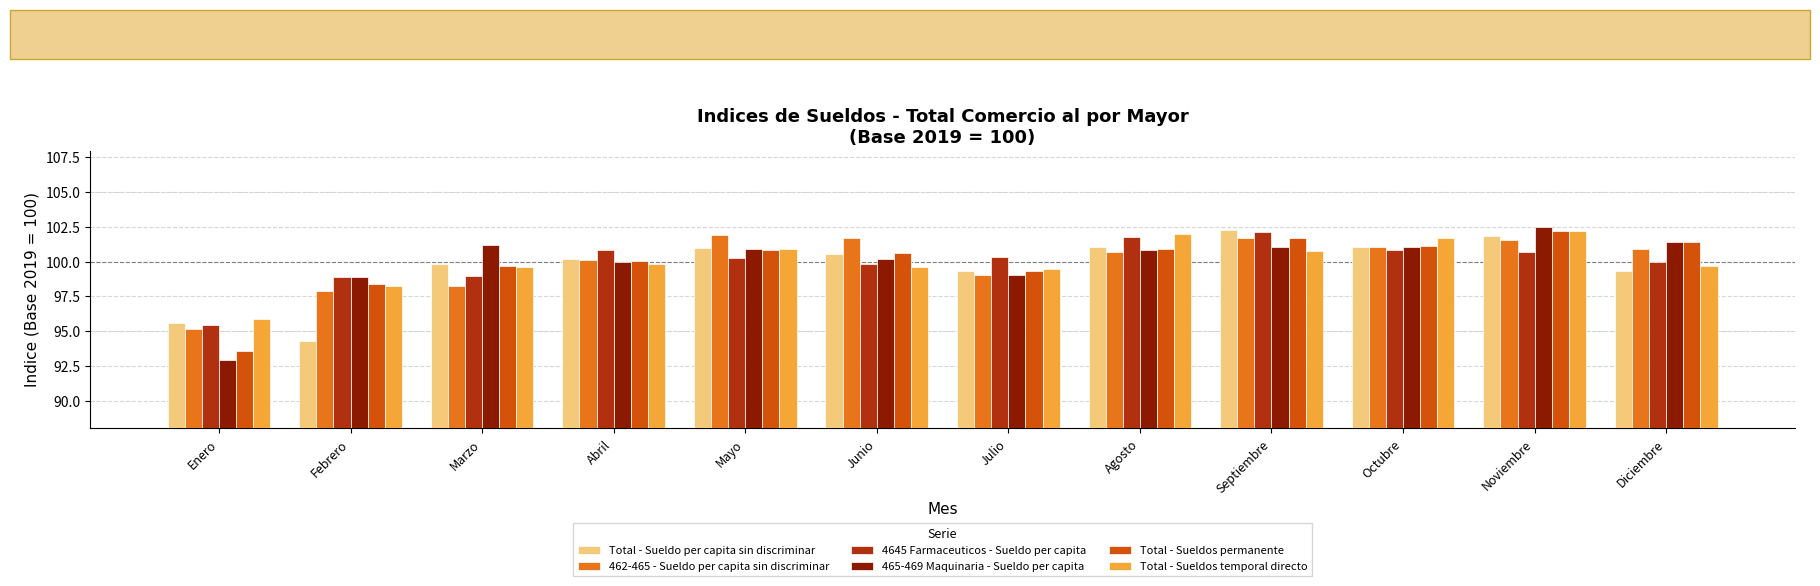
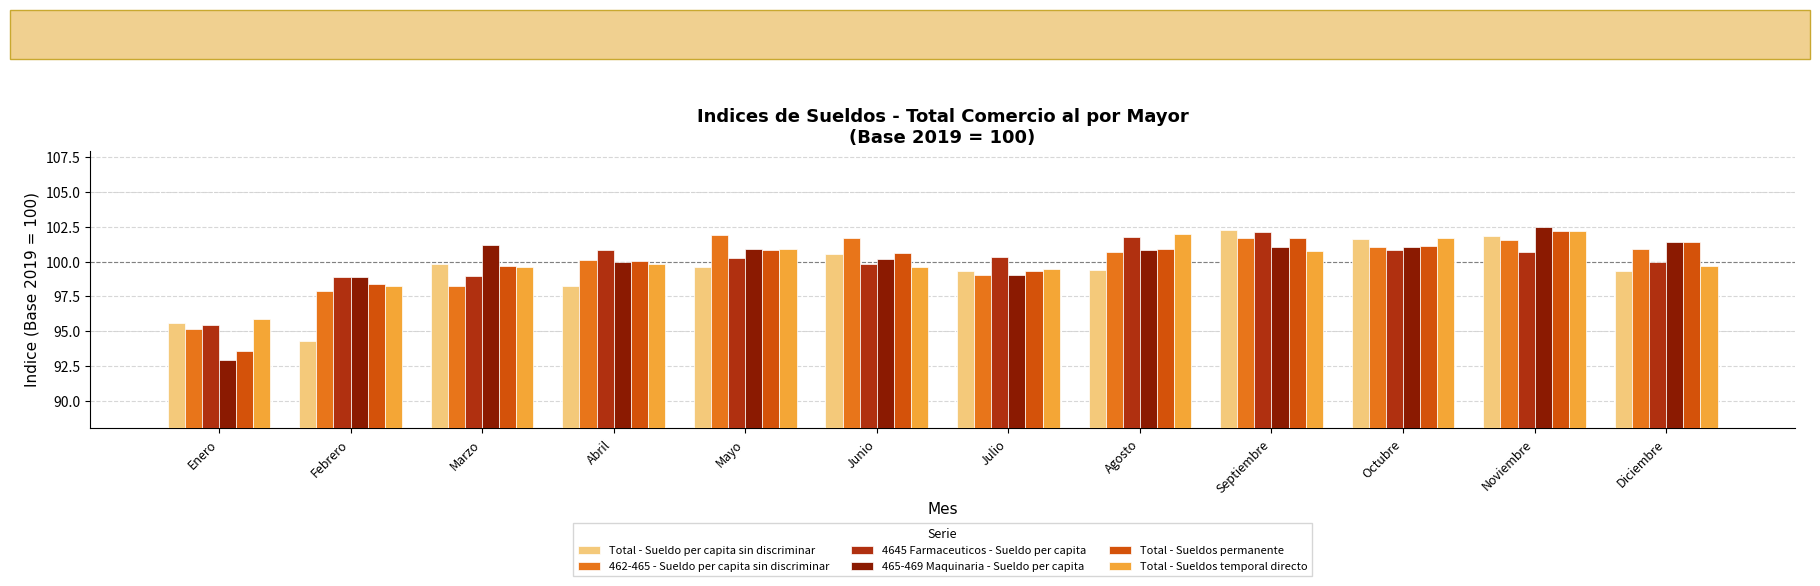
Total - Sueldo per capita sin discriminar, Abril: 100.2 -> 98.3
Total - Sueldo per capita sin discriminar, Mayo: 101.0 -> 99.6
Total - Sueldo per capita sin discriminar, Agosto: 101.0 -> 99.4
Total - Sueldo per capita sin discriminar, Octubre: 101.1 -> 101.7
